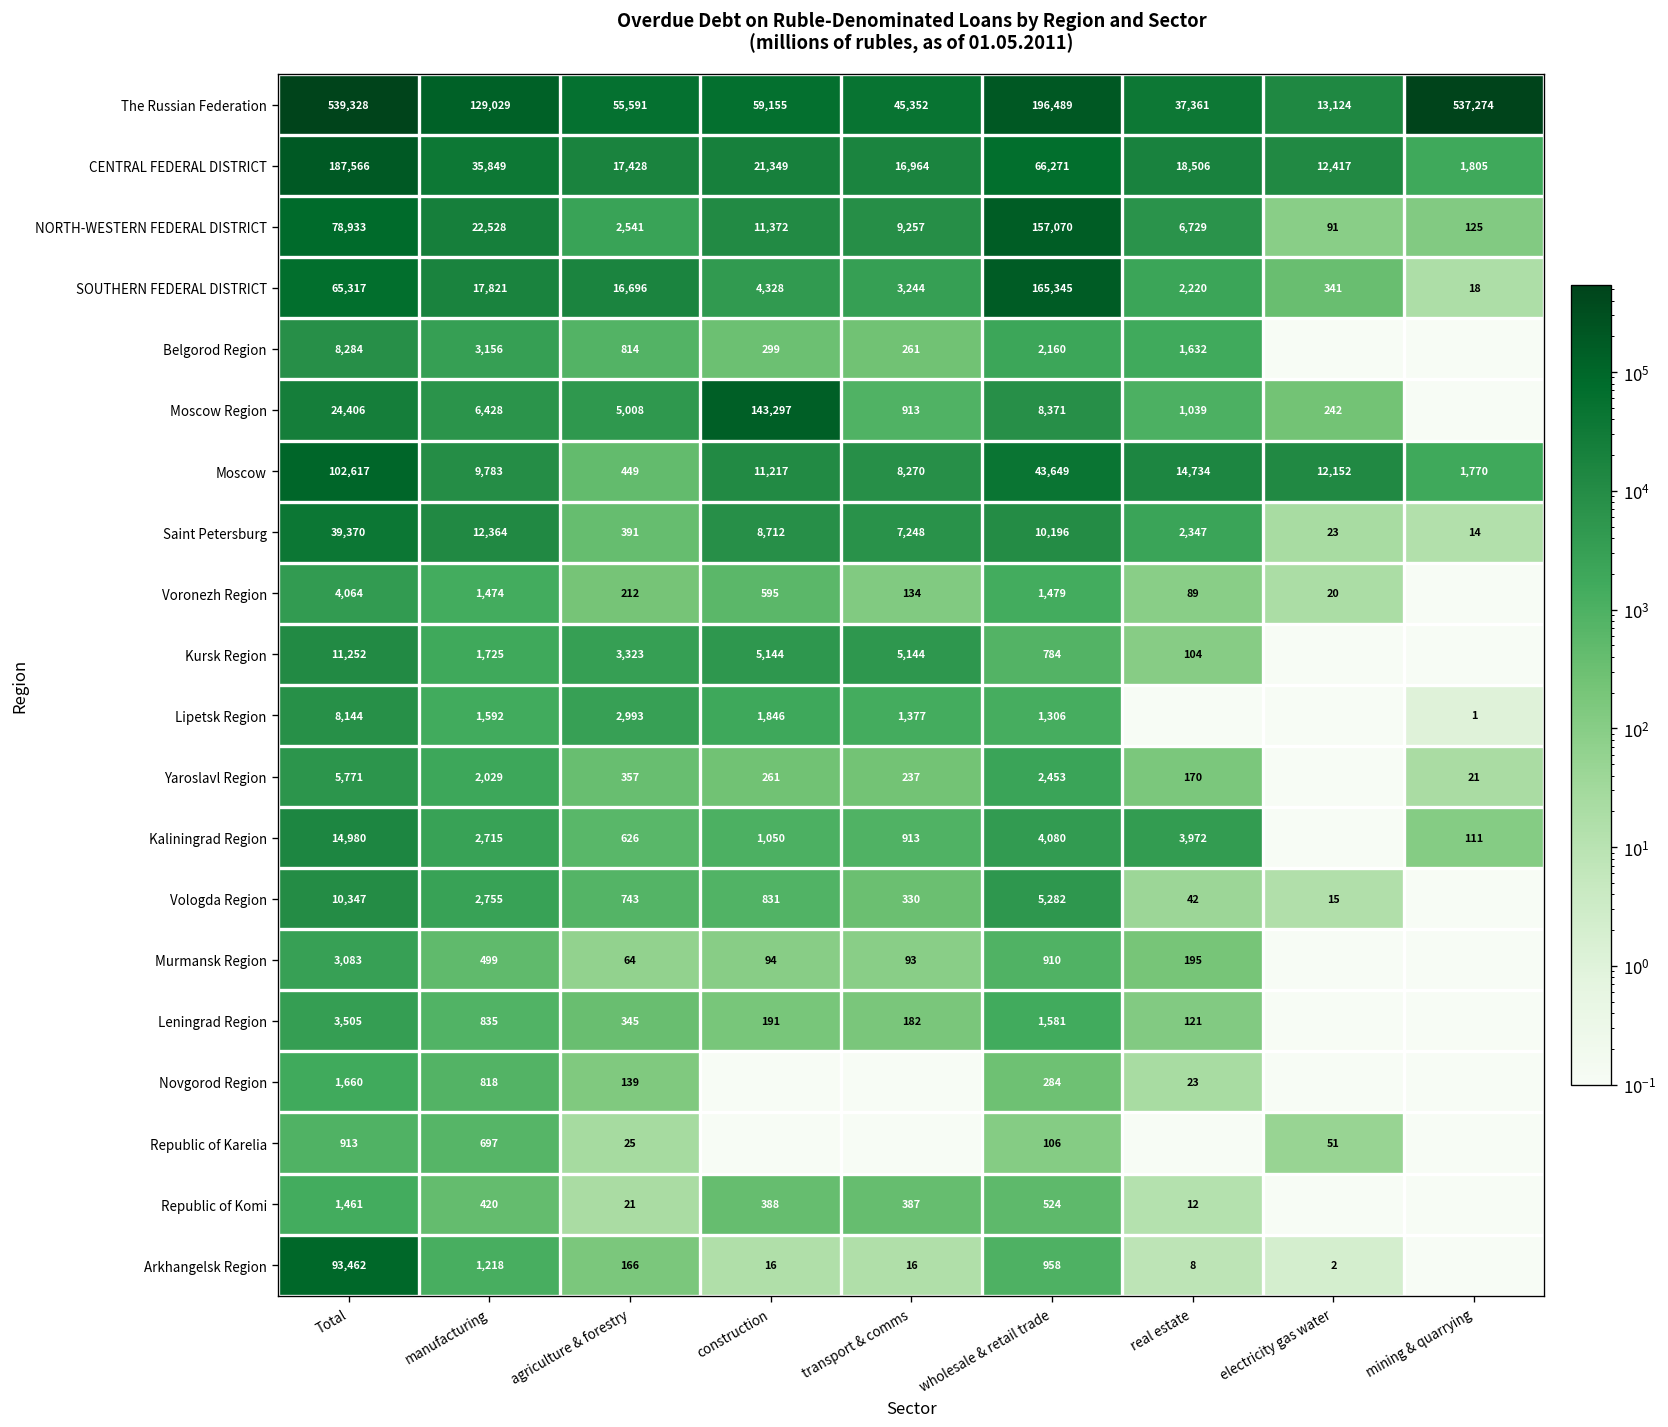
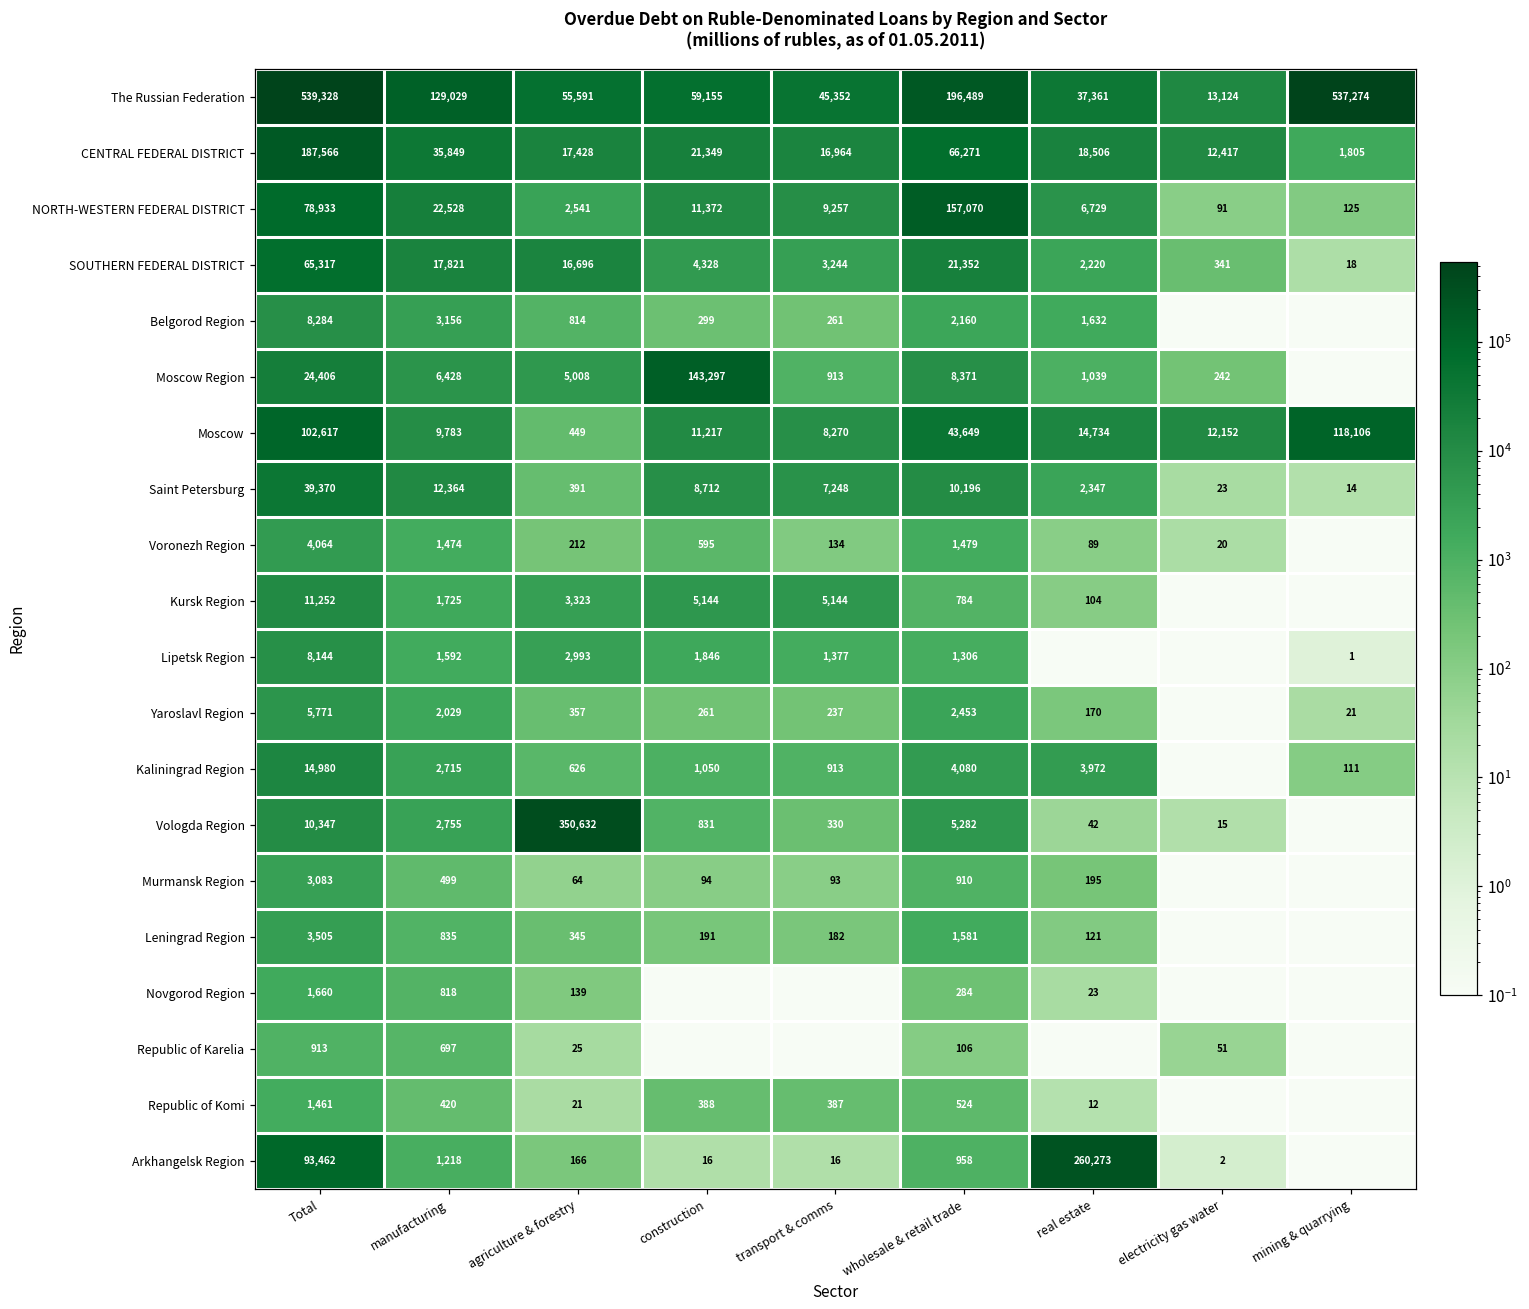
SOUTHERN FEDERAL DISTRICT, wholesale & retail trade: 165,345 -> 21,352
Moscow, mining & quarrying: 1,770 -> 118,106
Vologda Region, agriculture & forestry: 743 -> 350,632
Arkhangelsk Region, real estate: 8 -> 260,273
